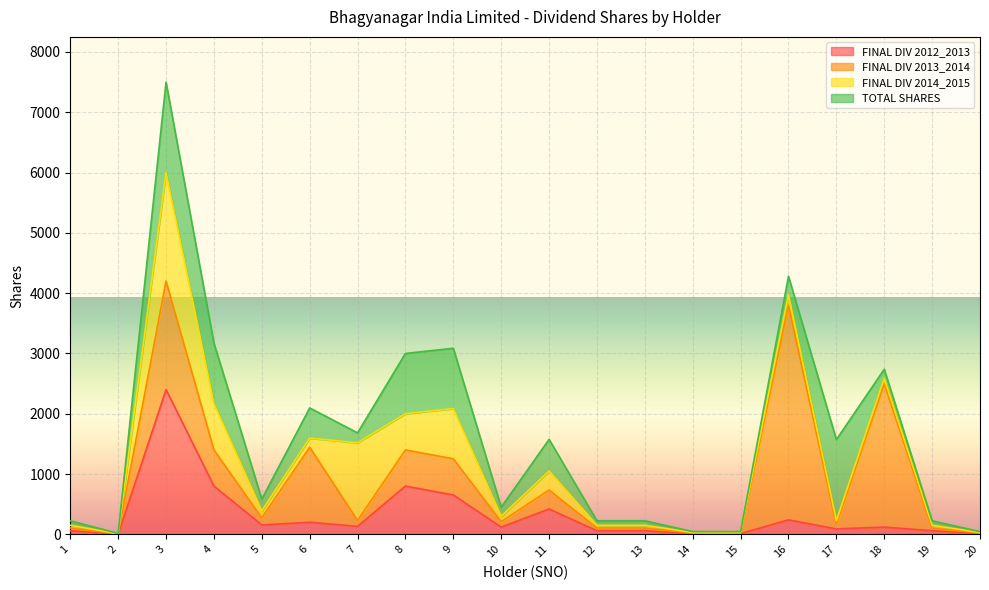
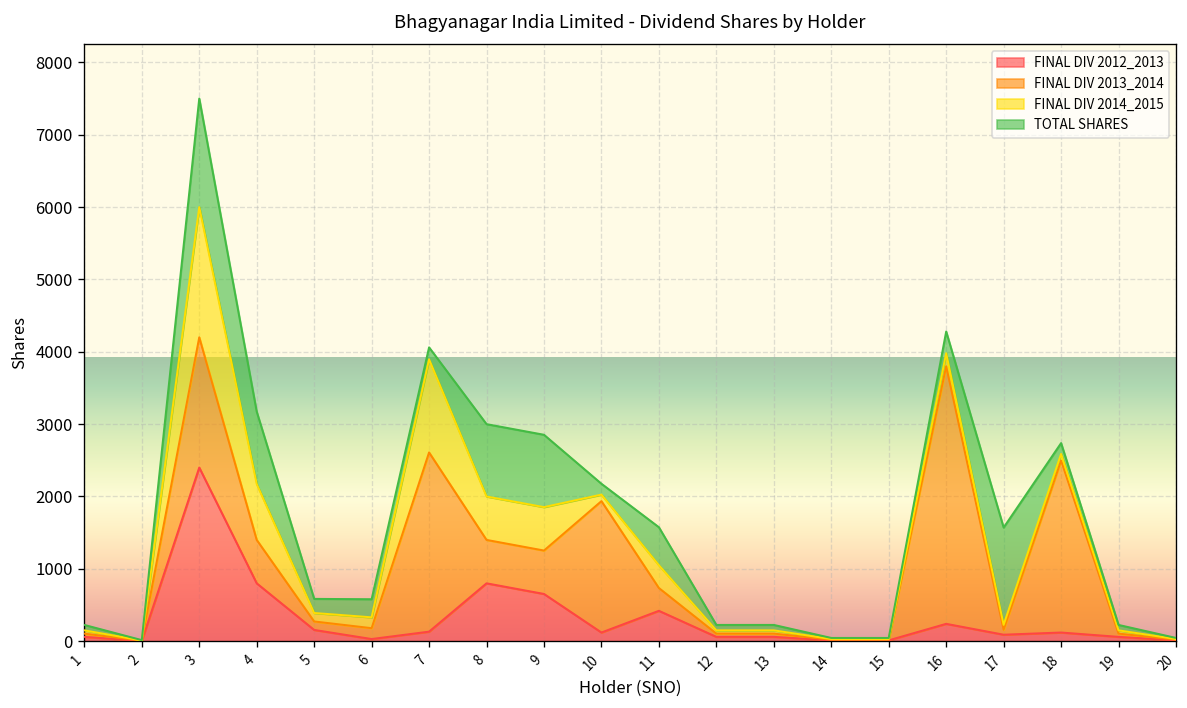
FINAL DIV 2012_2013, 6: 200 -> 0
FINAL DIV 2013_2014, 6: 1200 -> 200
TOTAL SHARES, 6: 500 -> 300
FINAL DIV 2013_2014, 7: 100 -> 2500
FINAL DIV 2014_2015, 9: 800 -> 600
FINAL DIV 2013_2014, 10: 100 -> 1800
